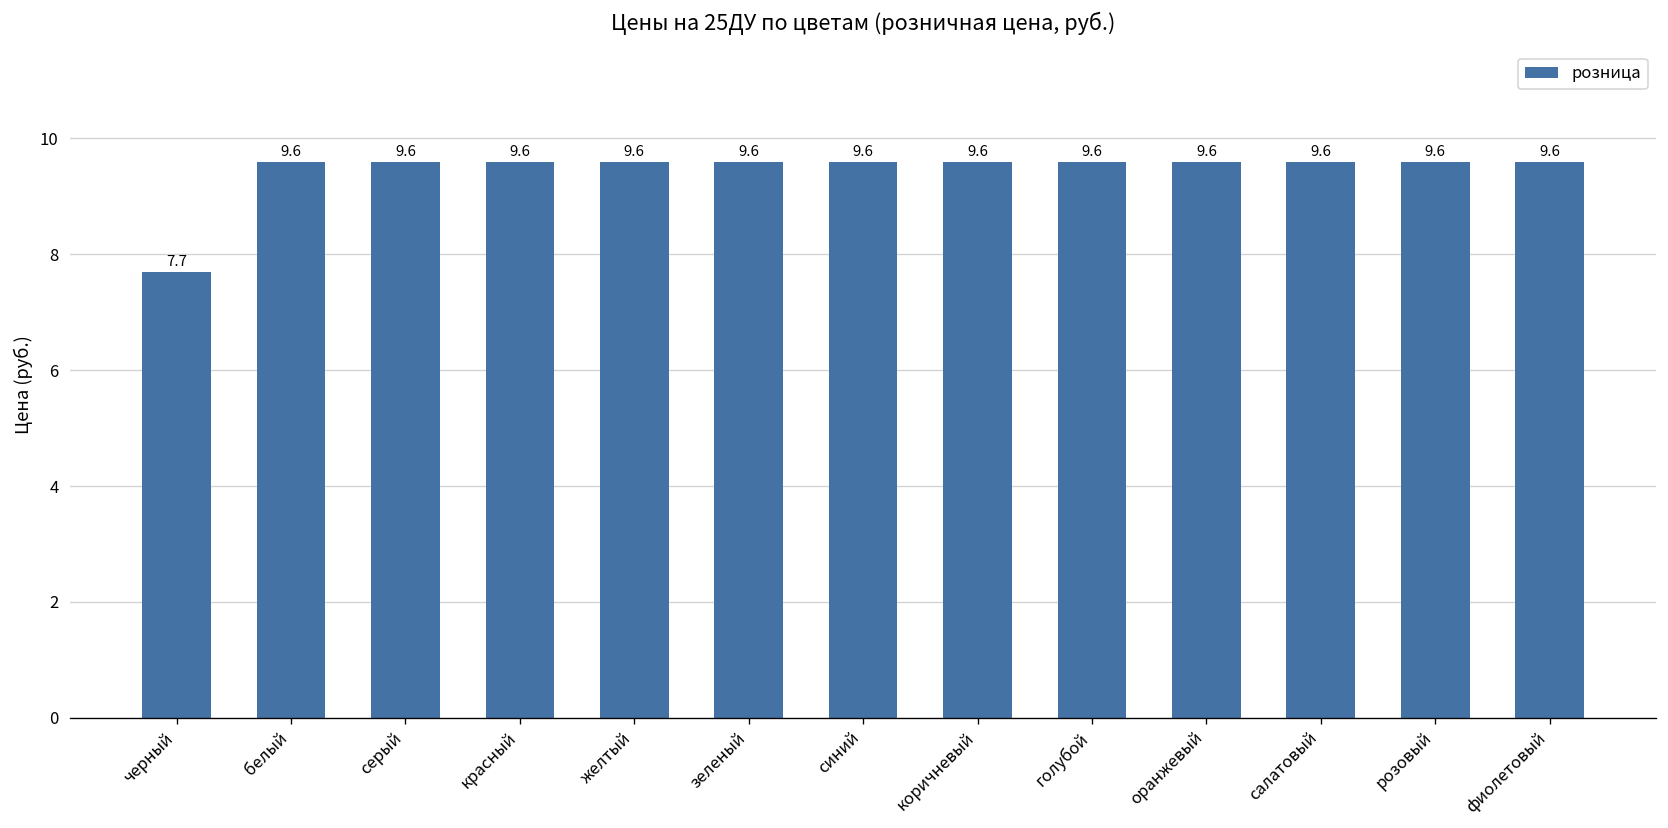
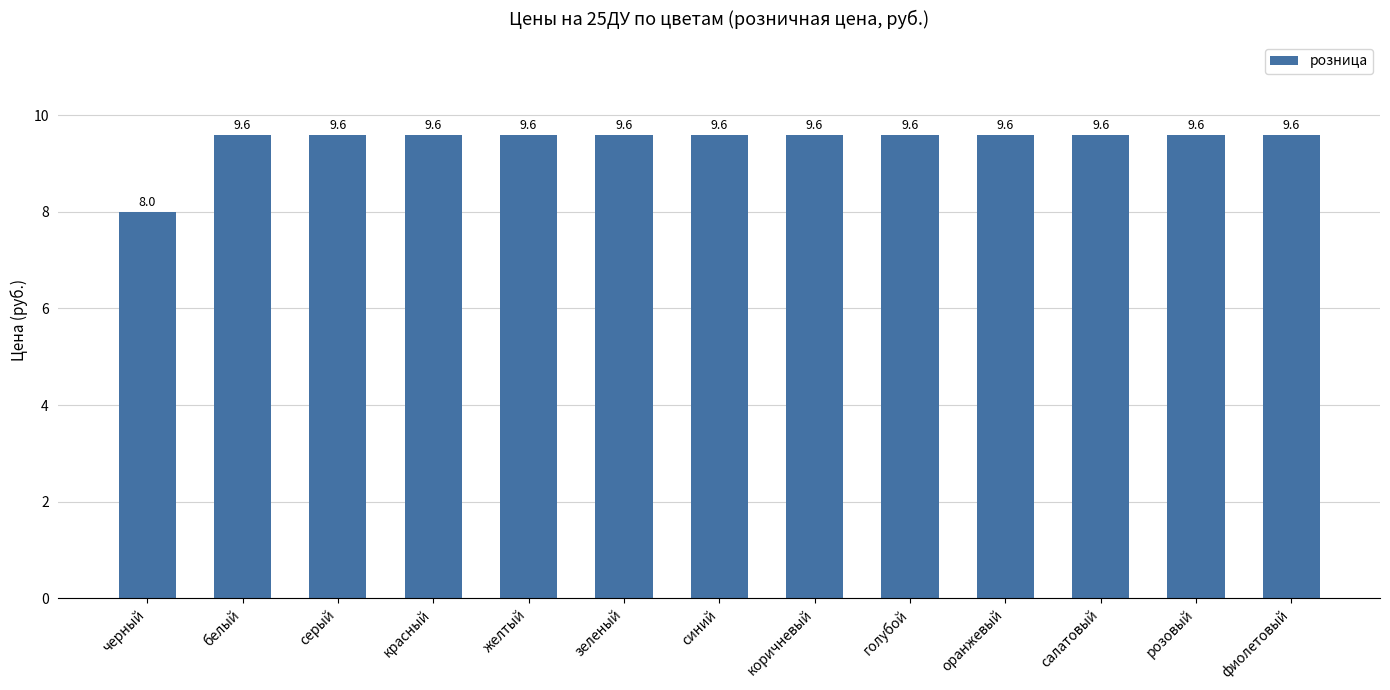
черный: 7.7 -> 8.0
